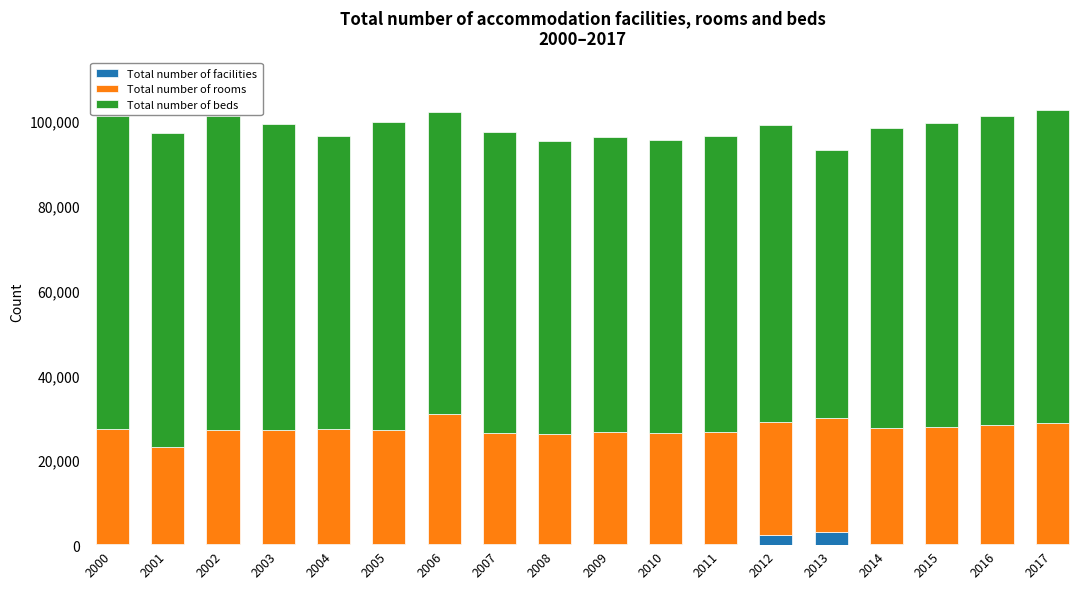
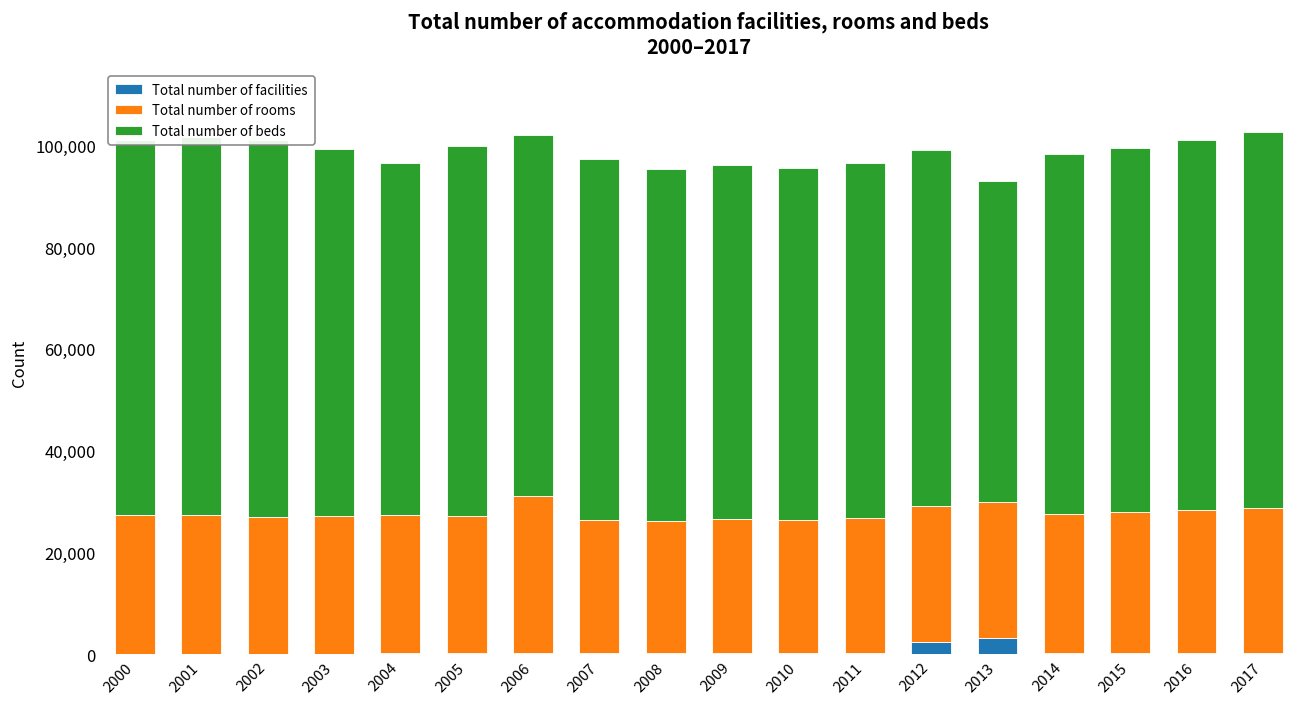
Total number of rooms, 2001: 23,000 -> 27,000
